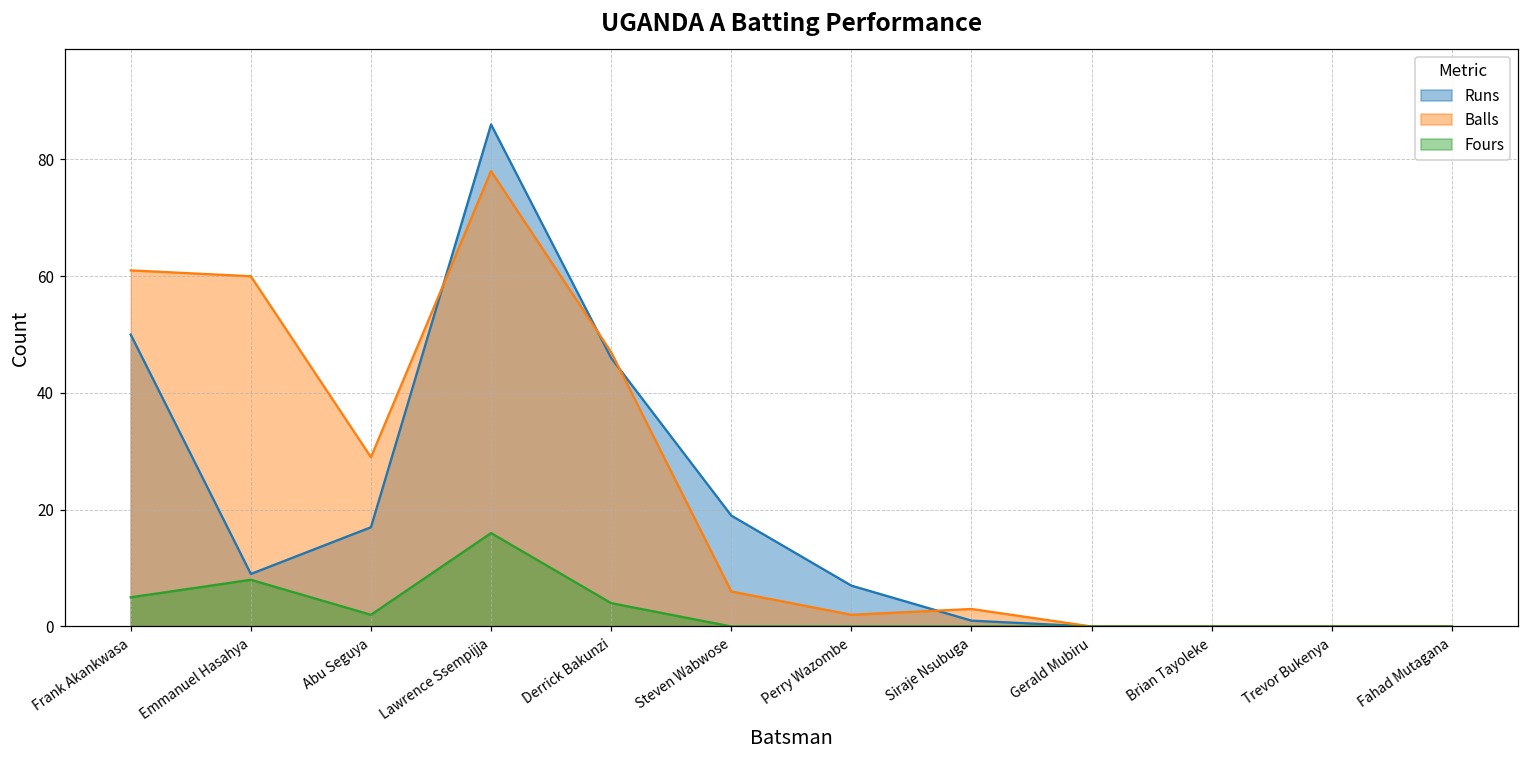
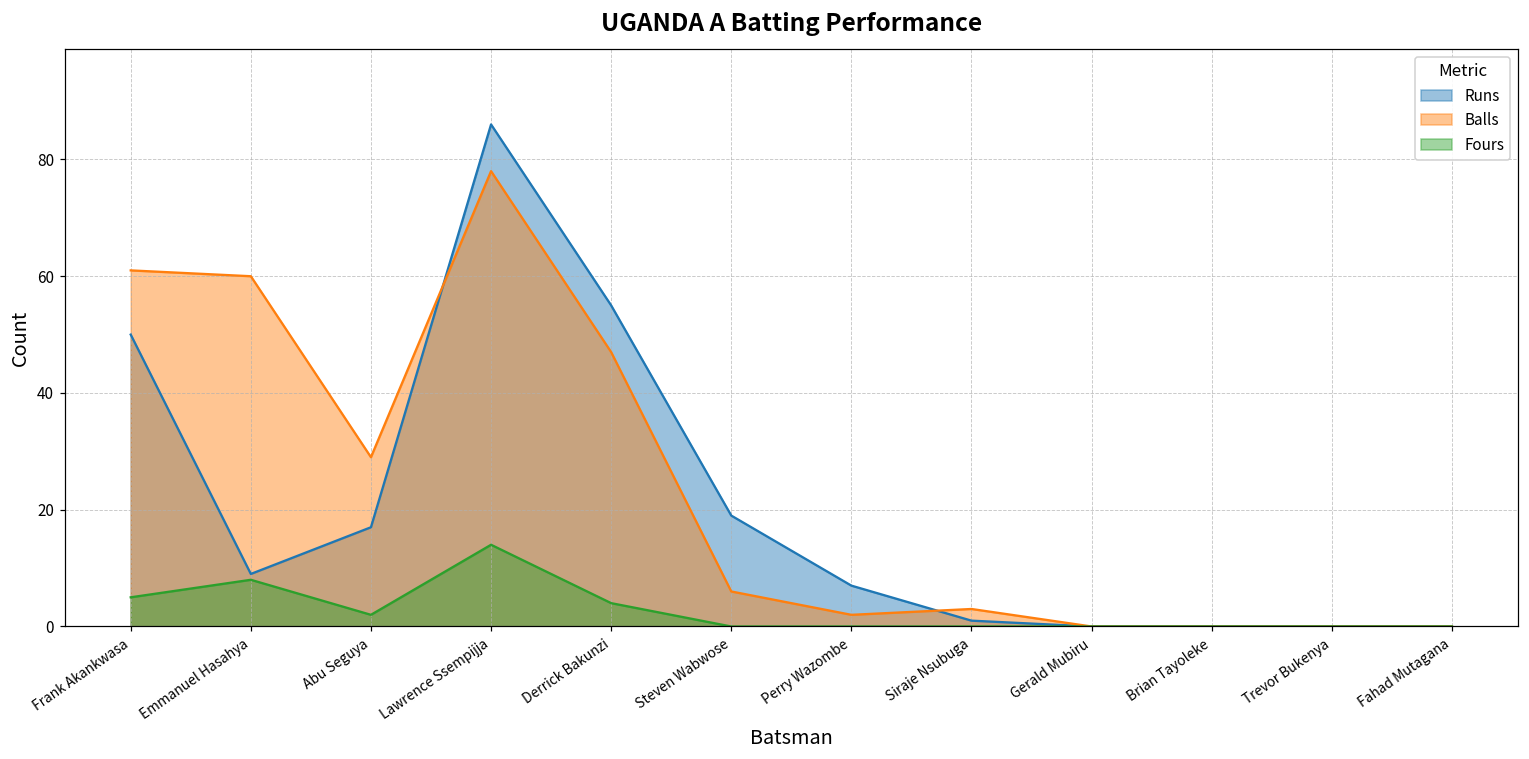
Fours, Lawrence Ssempijja: 16 -> 14
Runs, Derrick Bakunzi: 46 -> 55
